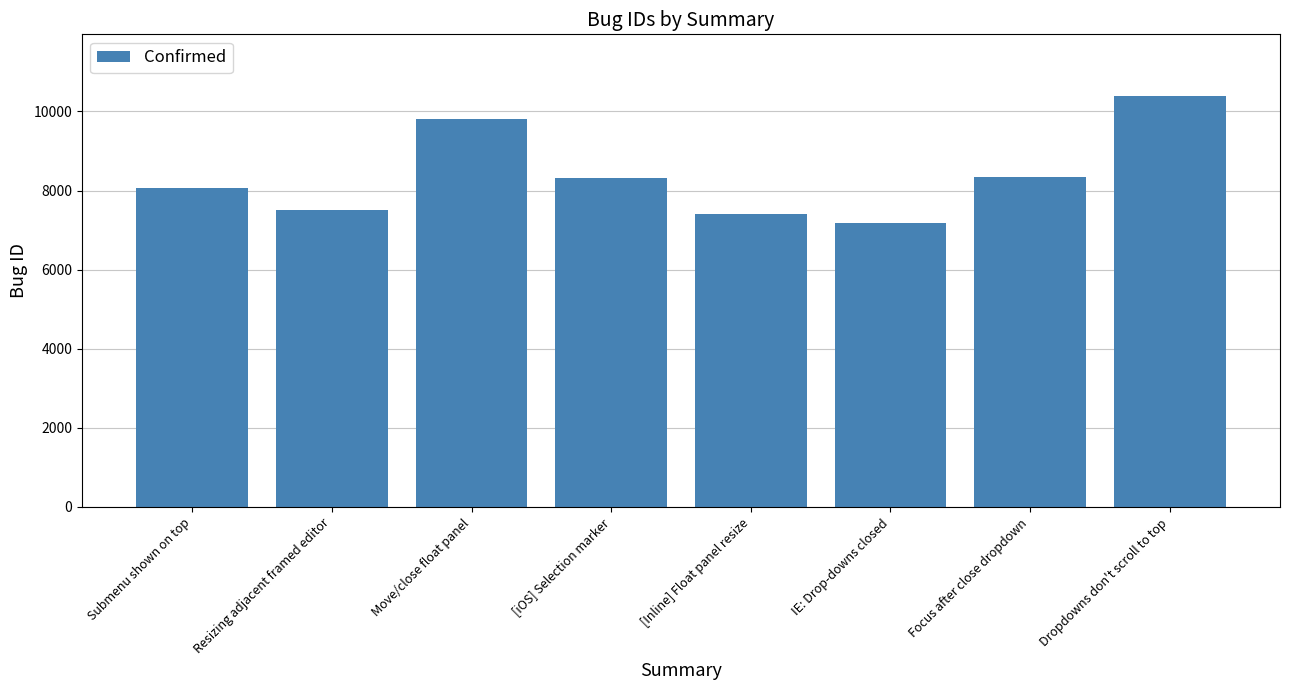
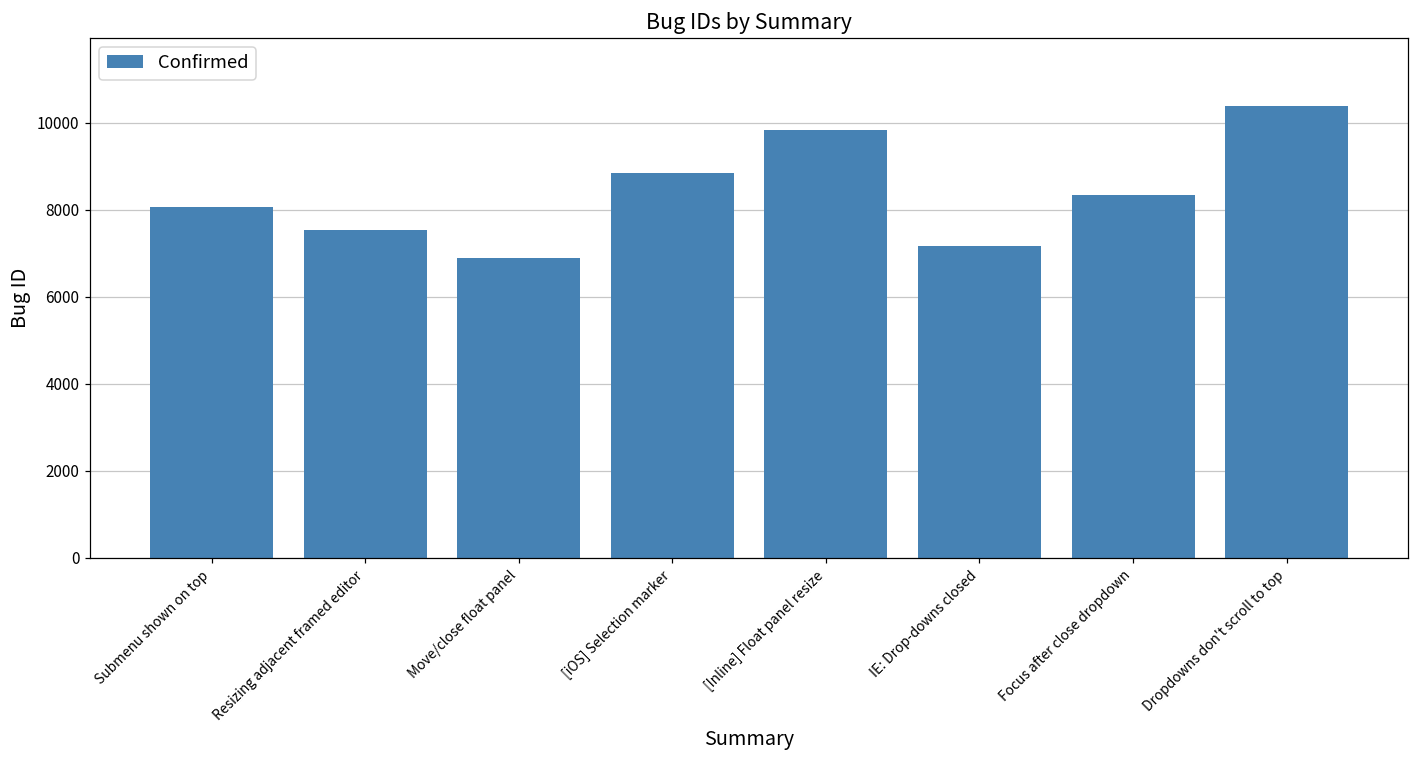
Move/close float panel: 9800 -> 6900
[iOS] Selection marker: 8300 -> 8800
[Inline] Float panel resize: 7400 -> 9800
